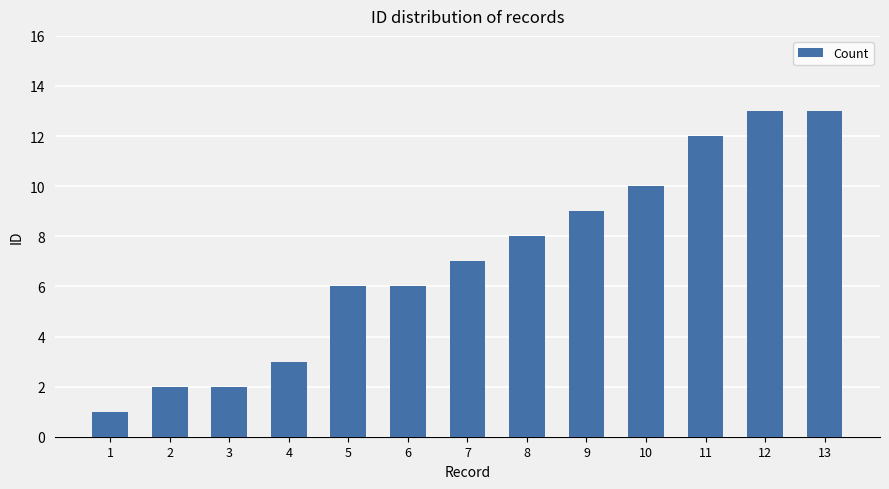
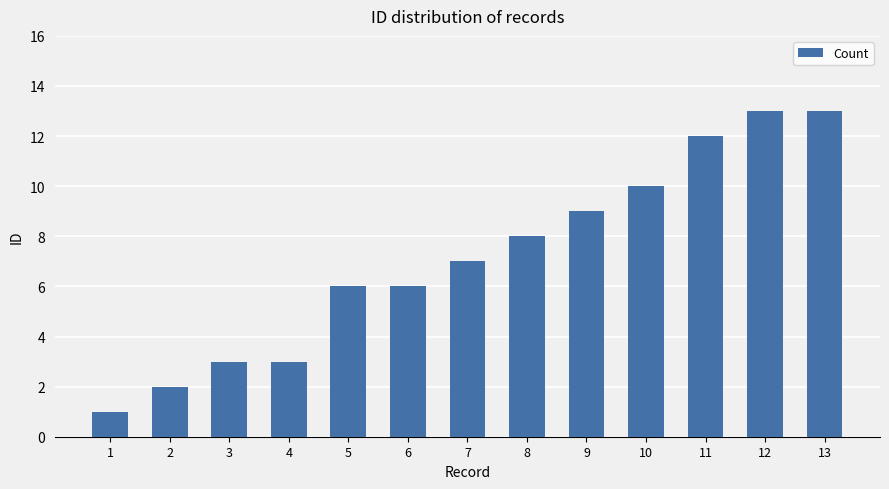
3: 2 -> 3
